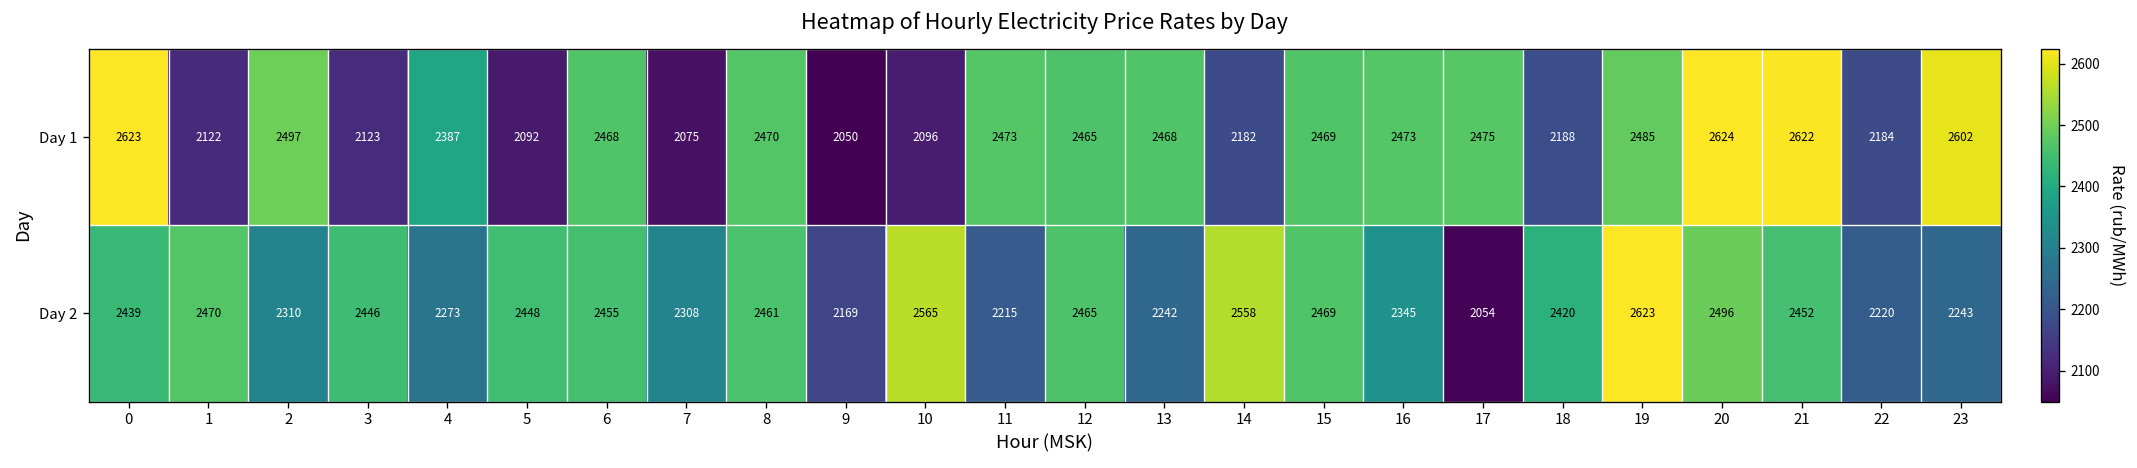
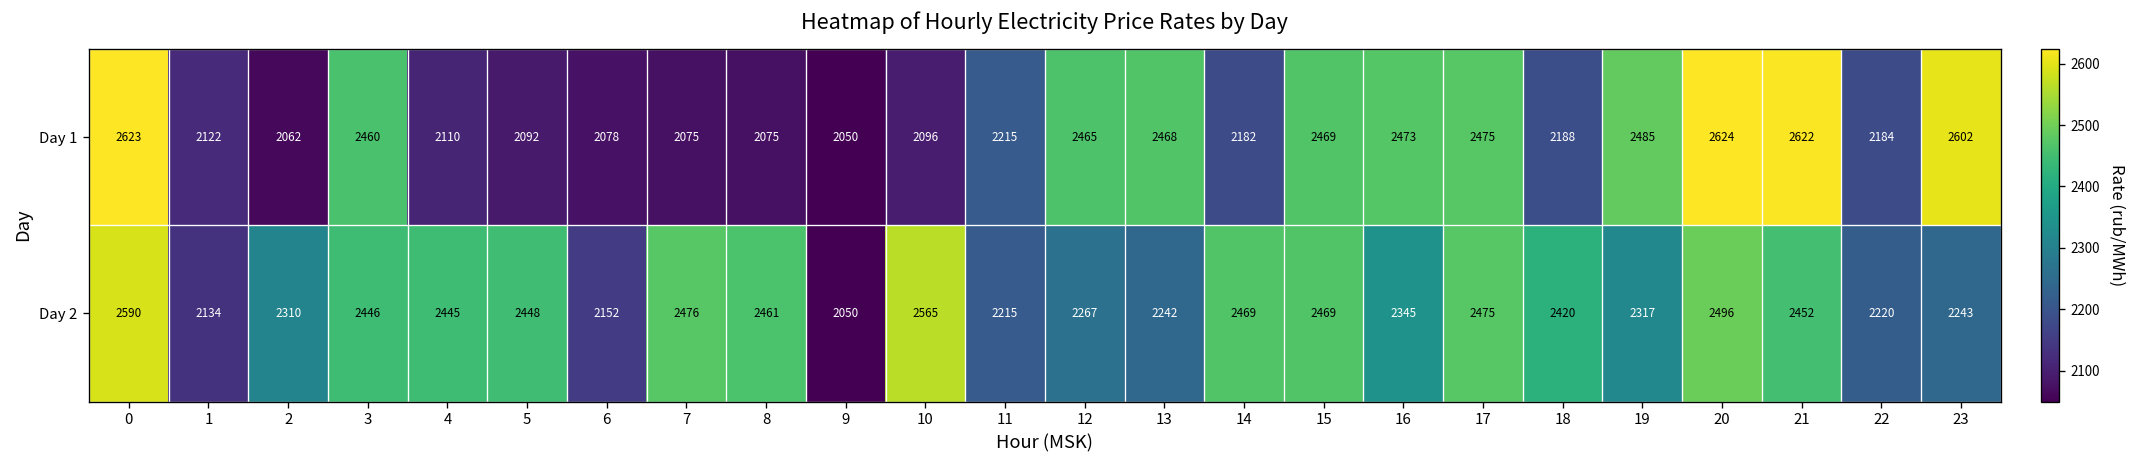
Day 1, 2: 2497 -> 2062
Day 1, 3: 2123 -> 2460
Day 1, 4: 2387 -> 2110
Day 1, 6: 2468 -> 2078
Day 1, 8: 2470 -> 2075
Day 1, 11: 2473 -> 2215
Day 2, 0: 2439 -> 2590
Day 2, 1: 2470 -> 2134
Day 2, 4: 2273 -> 2445
Day 2, 6: 2455 -> 2152
Day 2, 7: 2308 -> 2476
Day 2, 9: 2169 -> 2050
Day 2, 12: 2465 -> 2267
Day 2, 14: 2558 -> 2469
Day 2, 17: 2054 -> 2475
Day 2, 19: 2623 -> 2317
